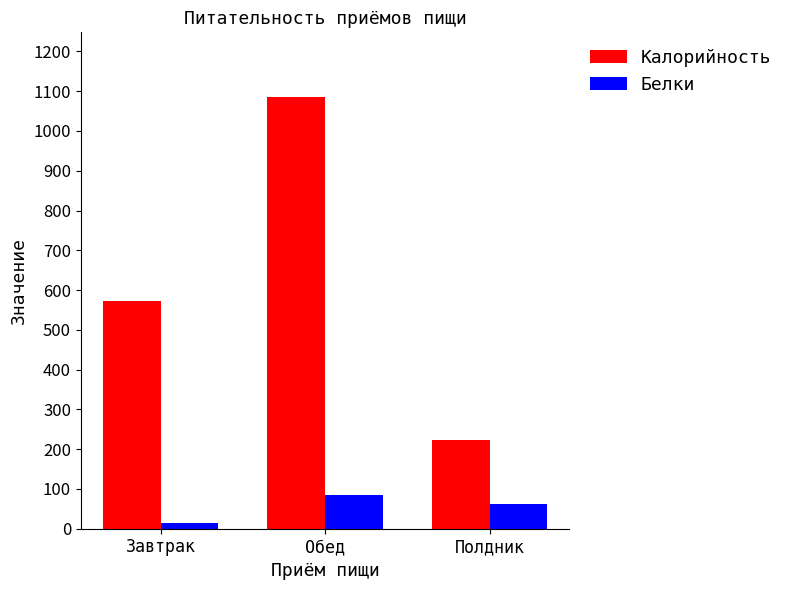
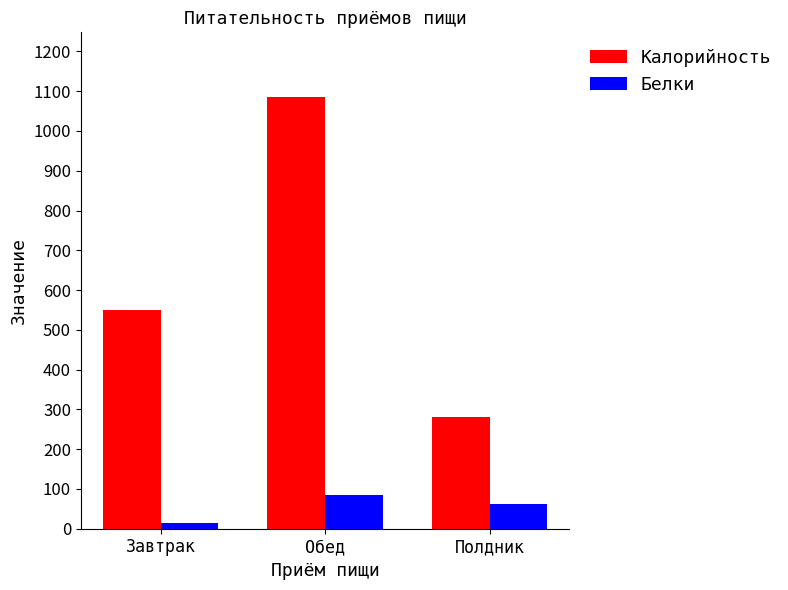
Калорийность, Завтрак: 570 -> 550
Калорийность, Полдник: 220 -> 280
